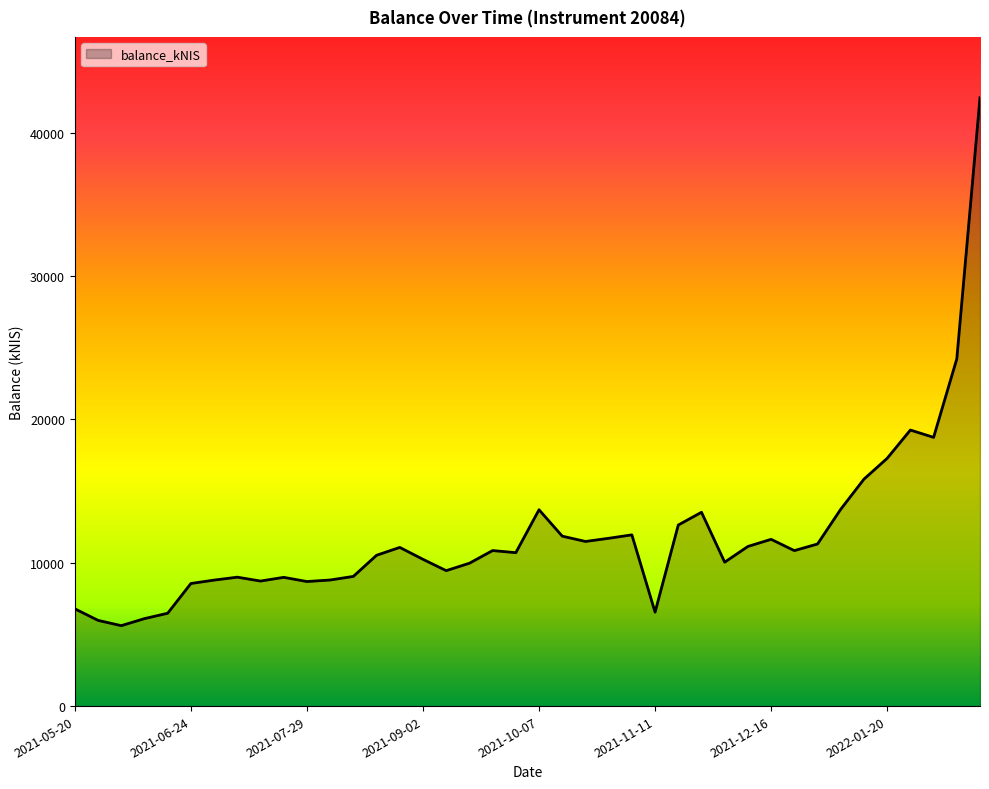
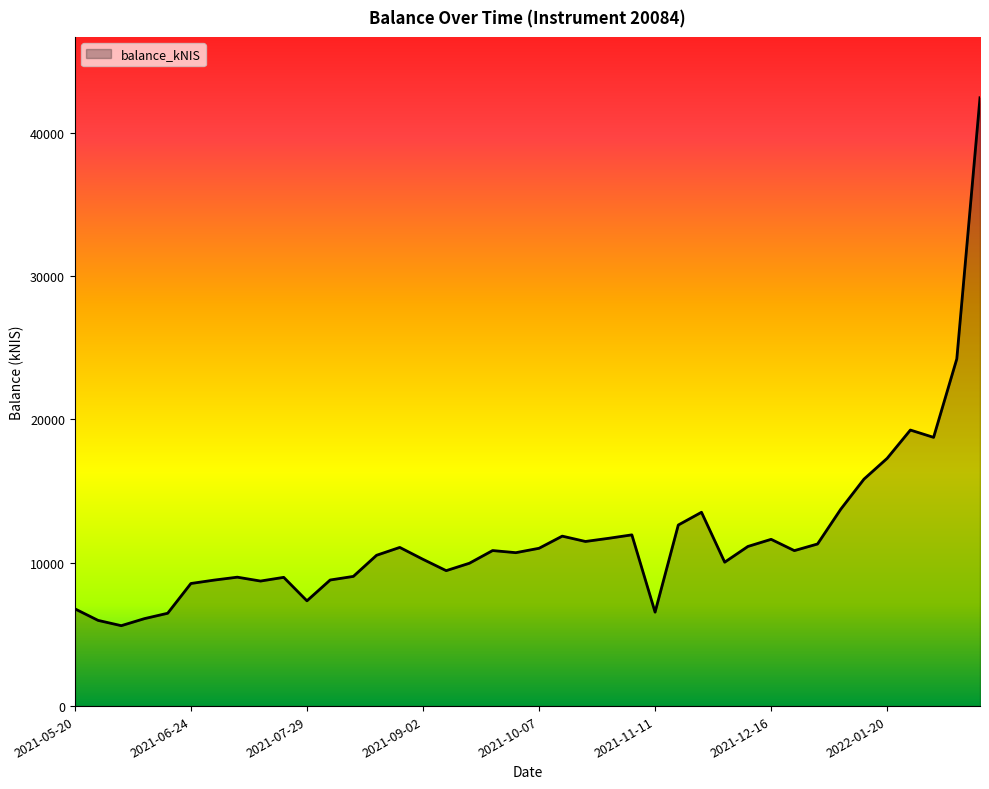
2021-07-29: 8700 -> 7300
2021-10-07: 13700 -> 11000
